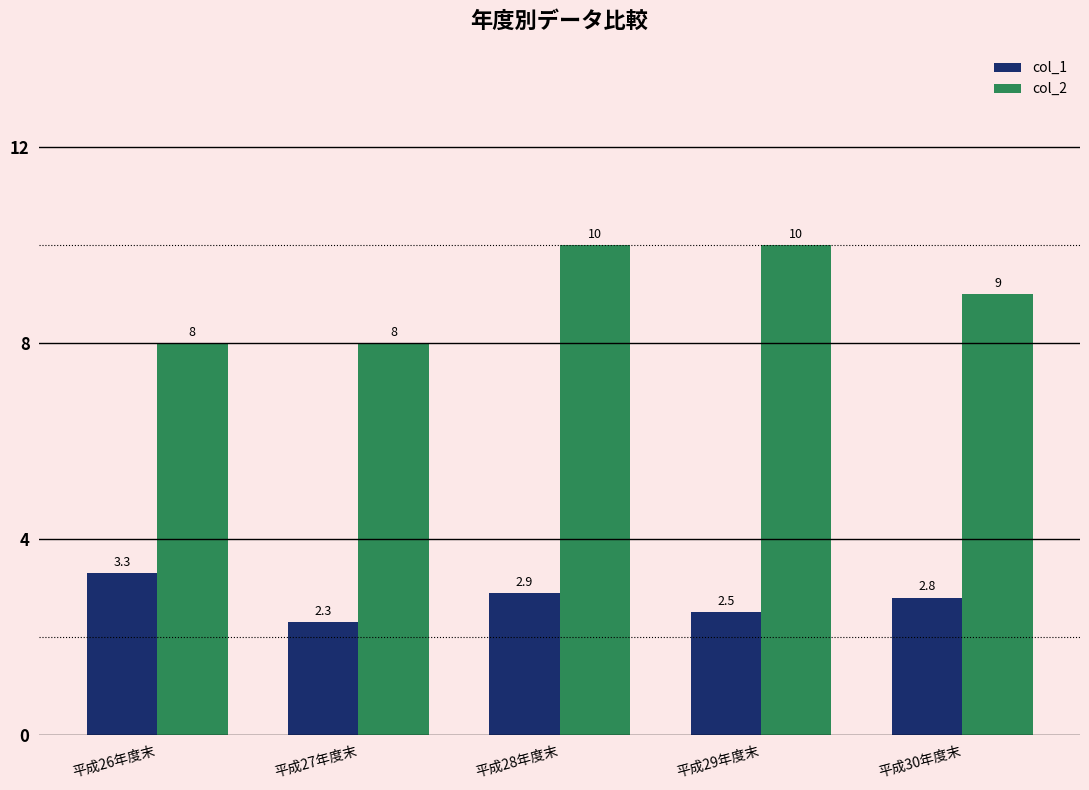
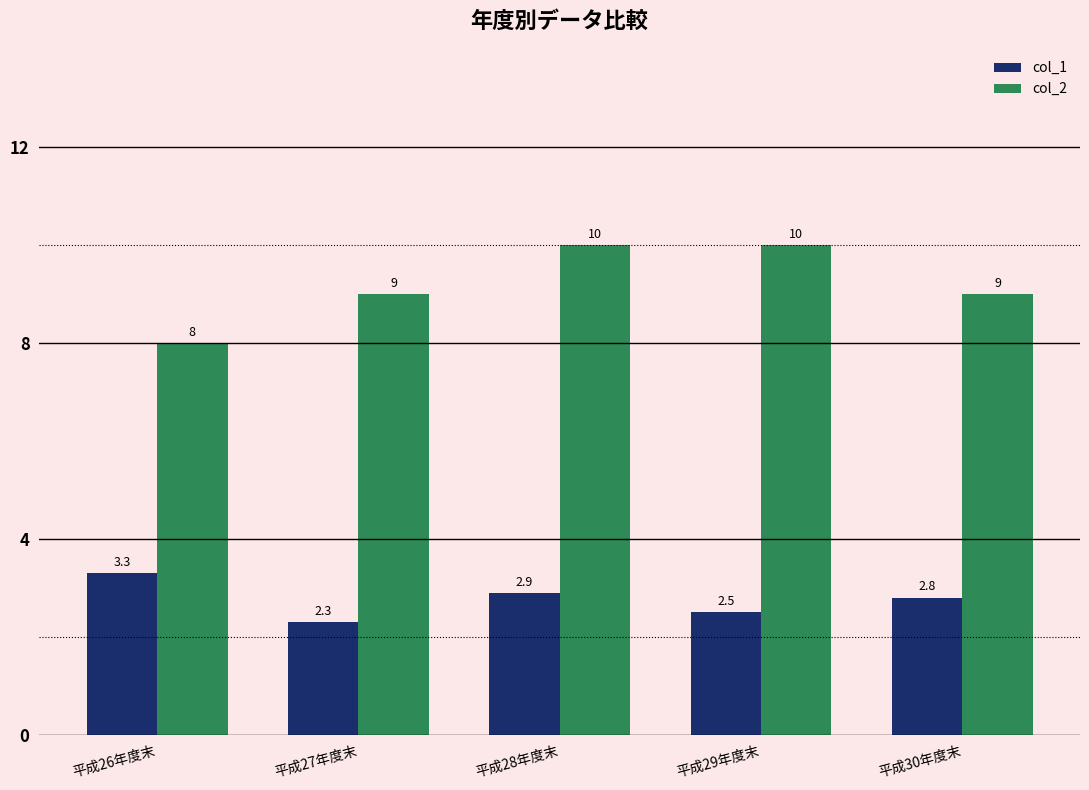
col_2, 平成27年度末: 8 -> 9
